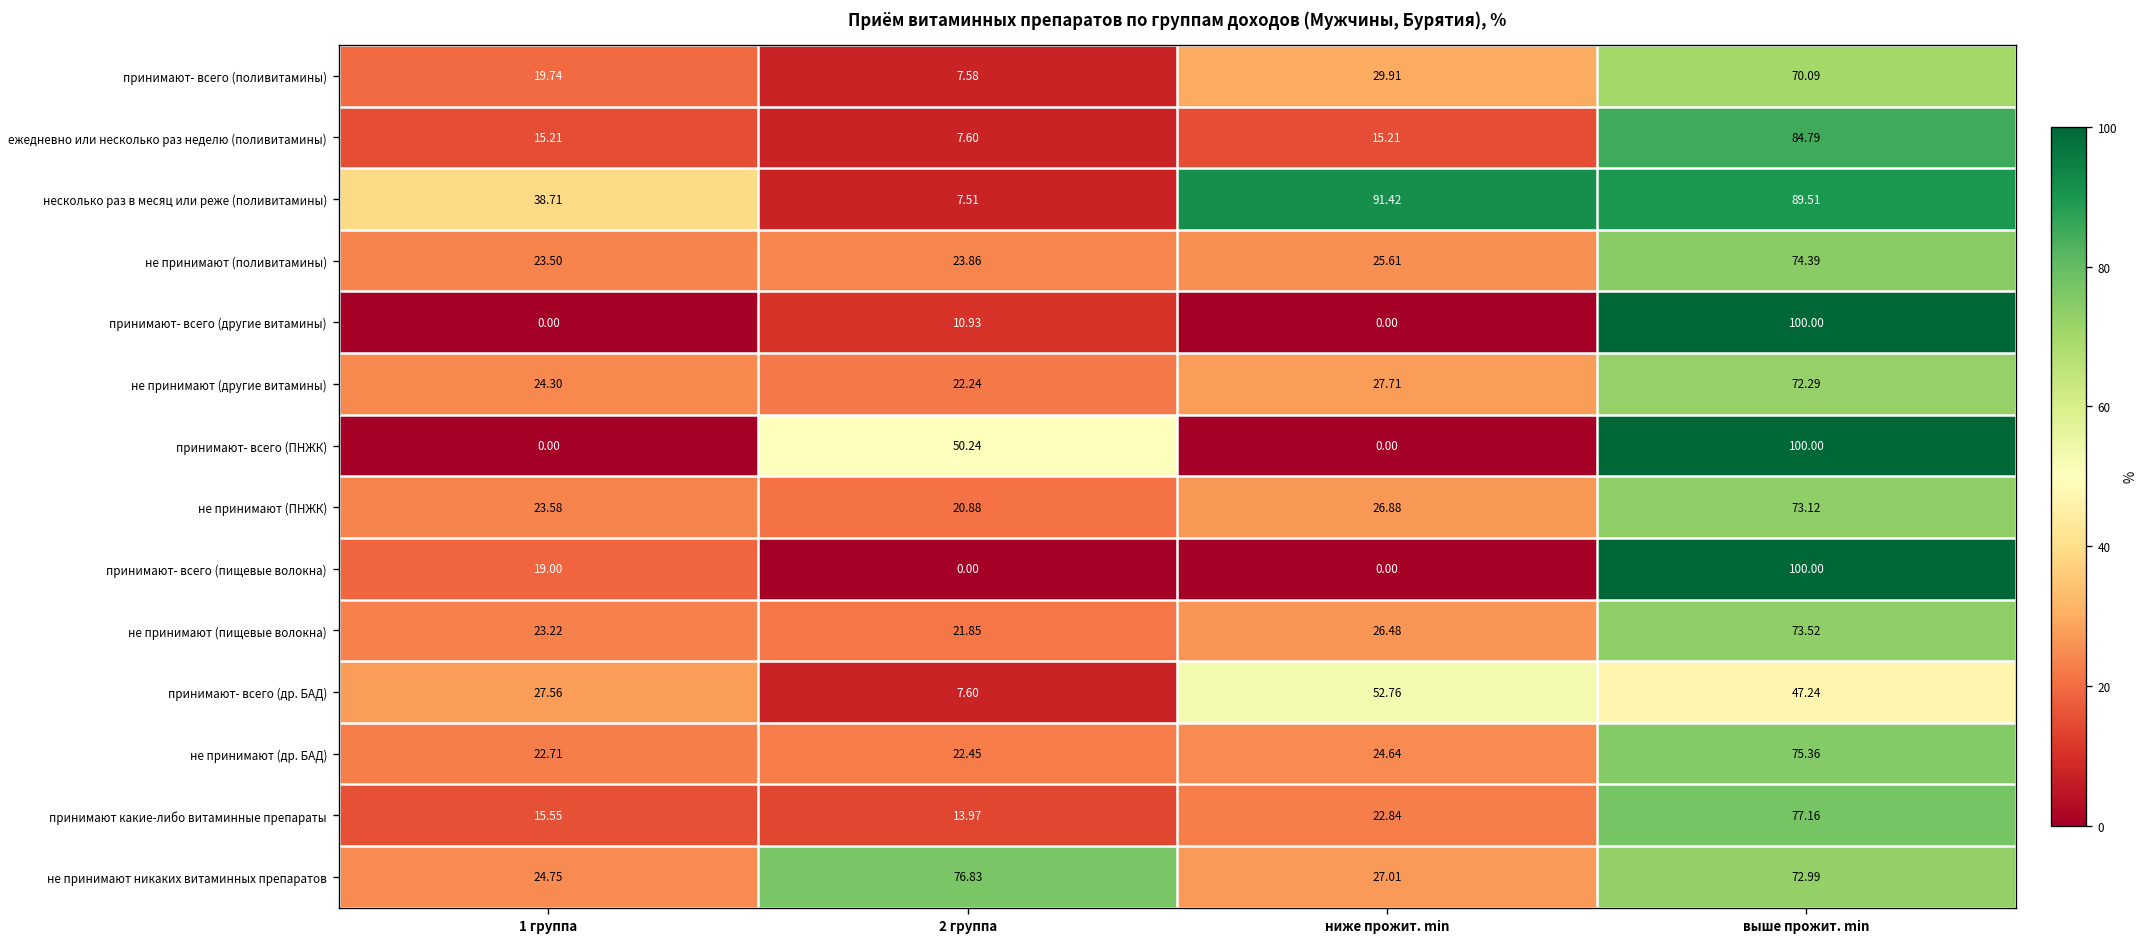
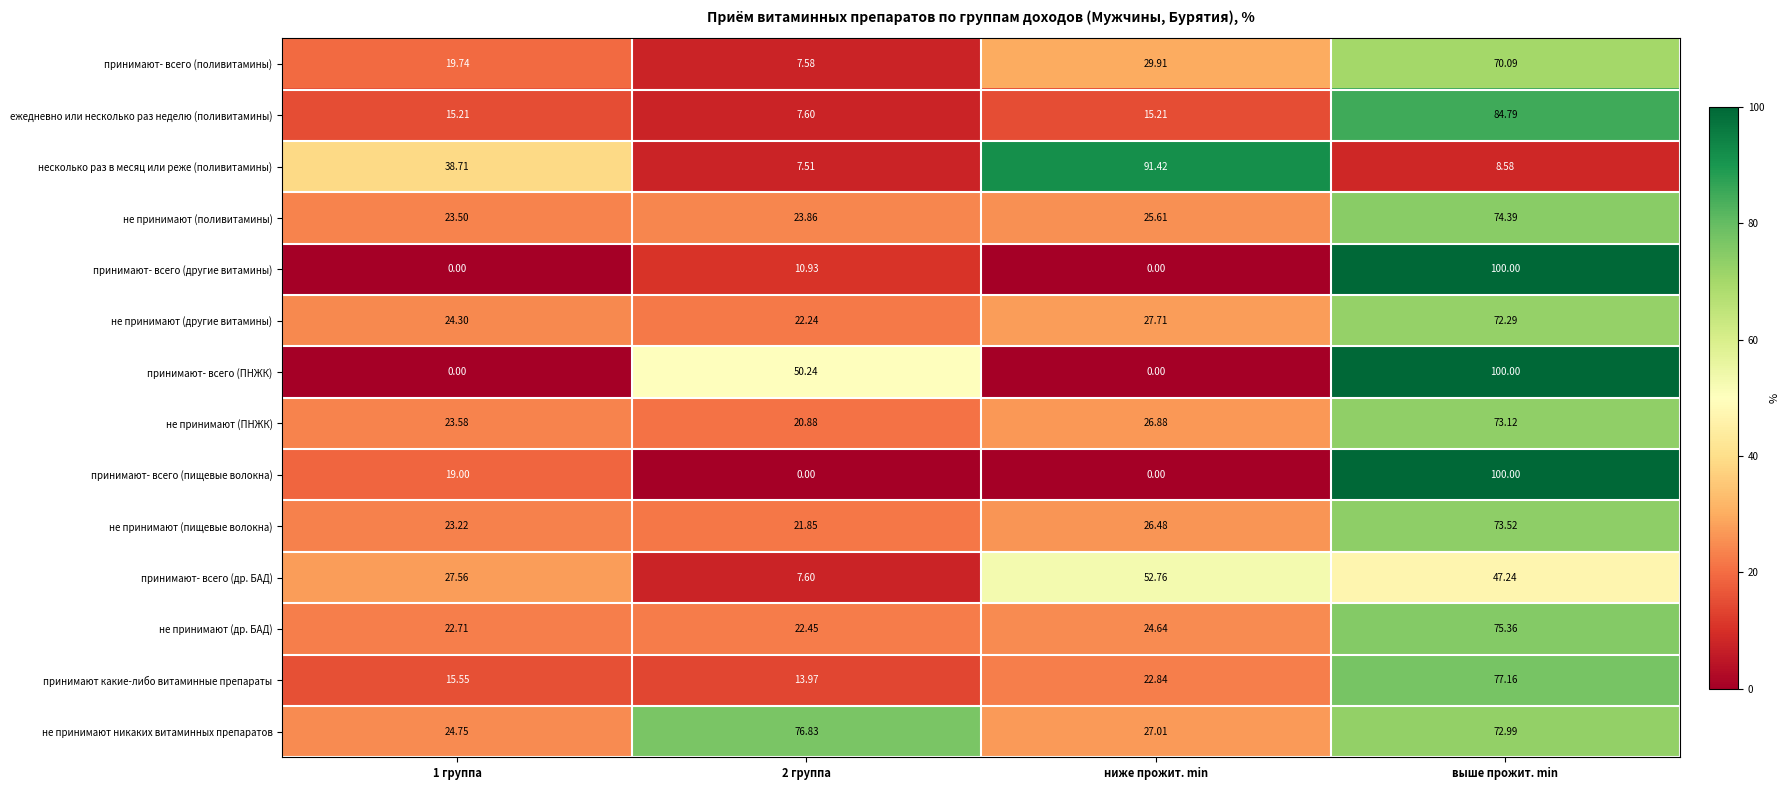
несколько раз в месяц или реже (поливитамины), выше прожит. min: 89.51 -> 8.58
